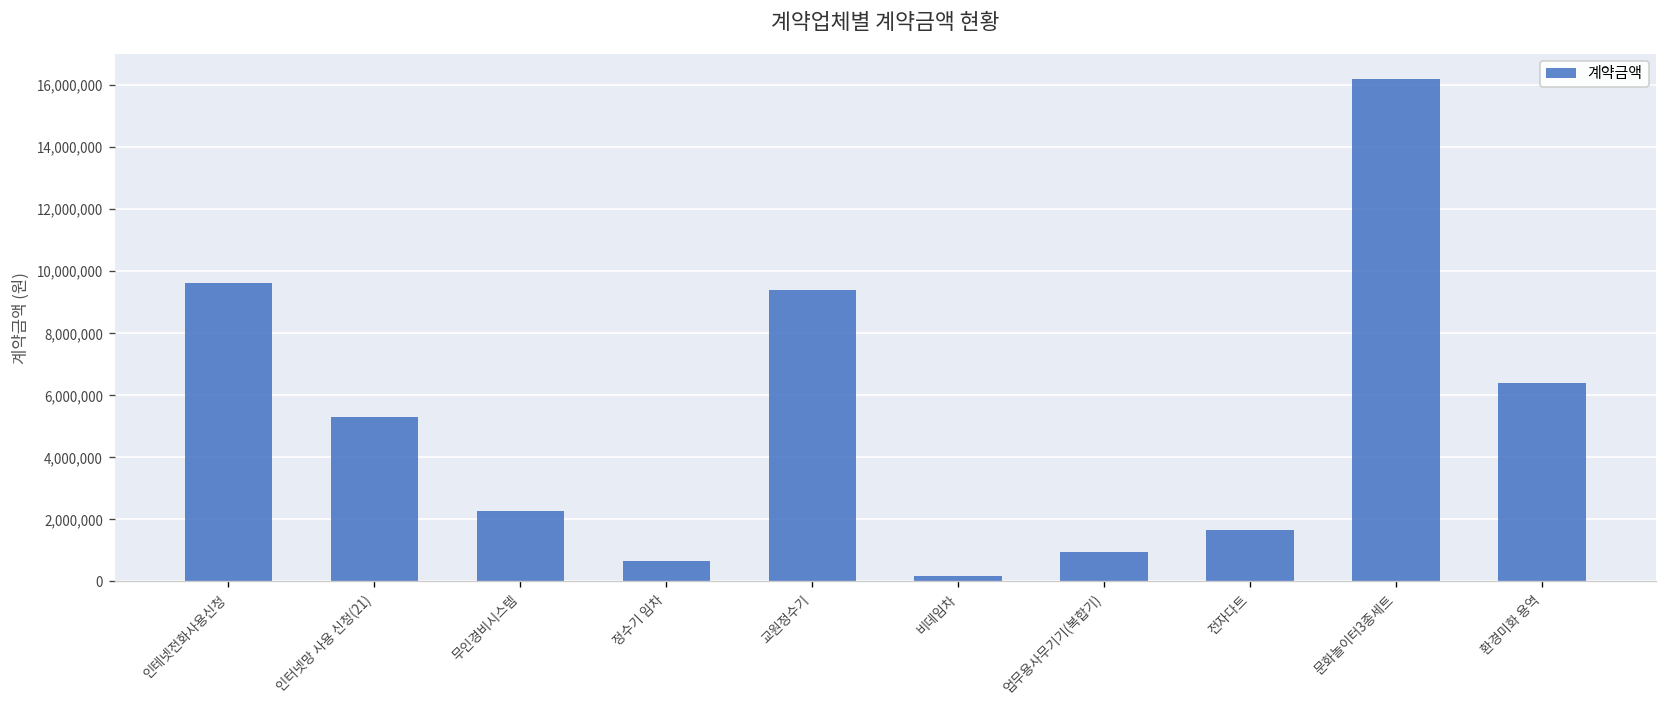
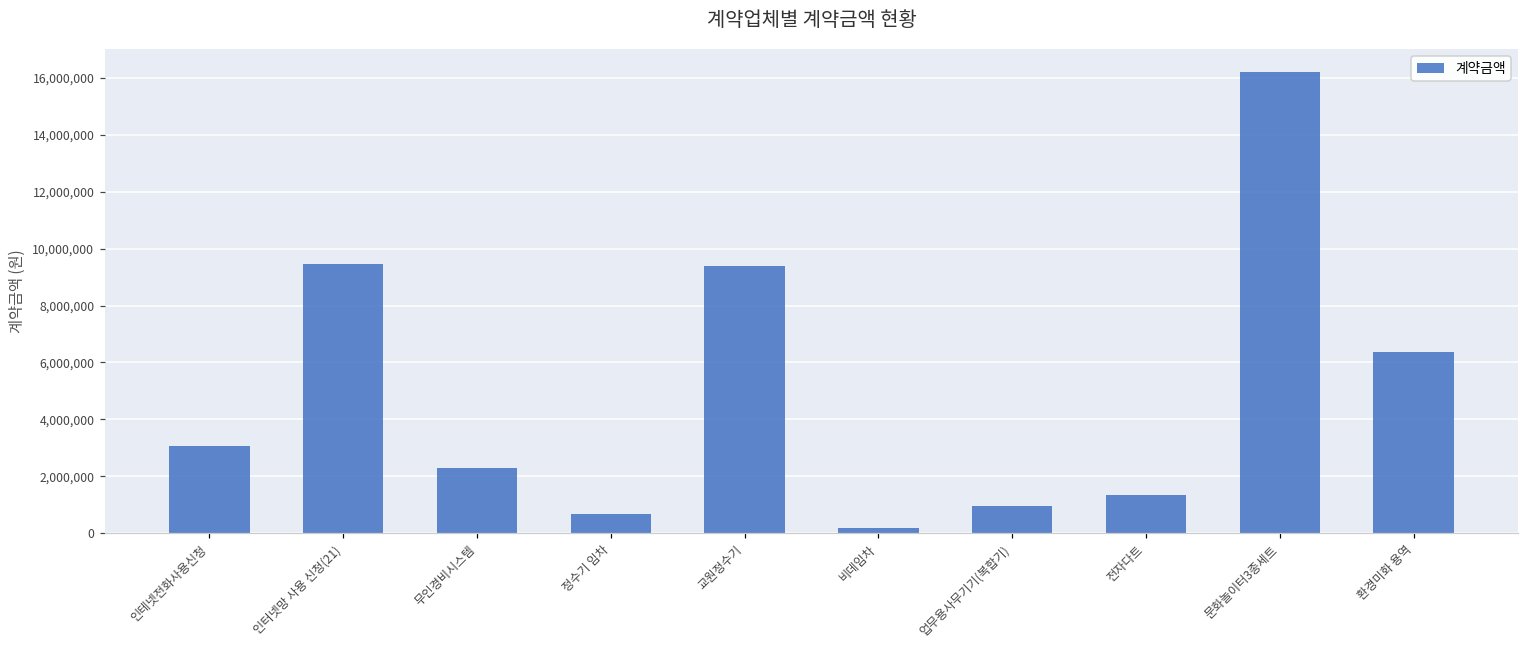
인테넷전화사용신청: 9,600,000 -> 3,100,000
인터넷망 사용 신청(21): 5,300,000 -> 9,500,000
전자다트: 1,700,000 -> 1,300,000
